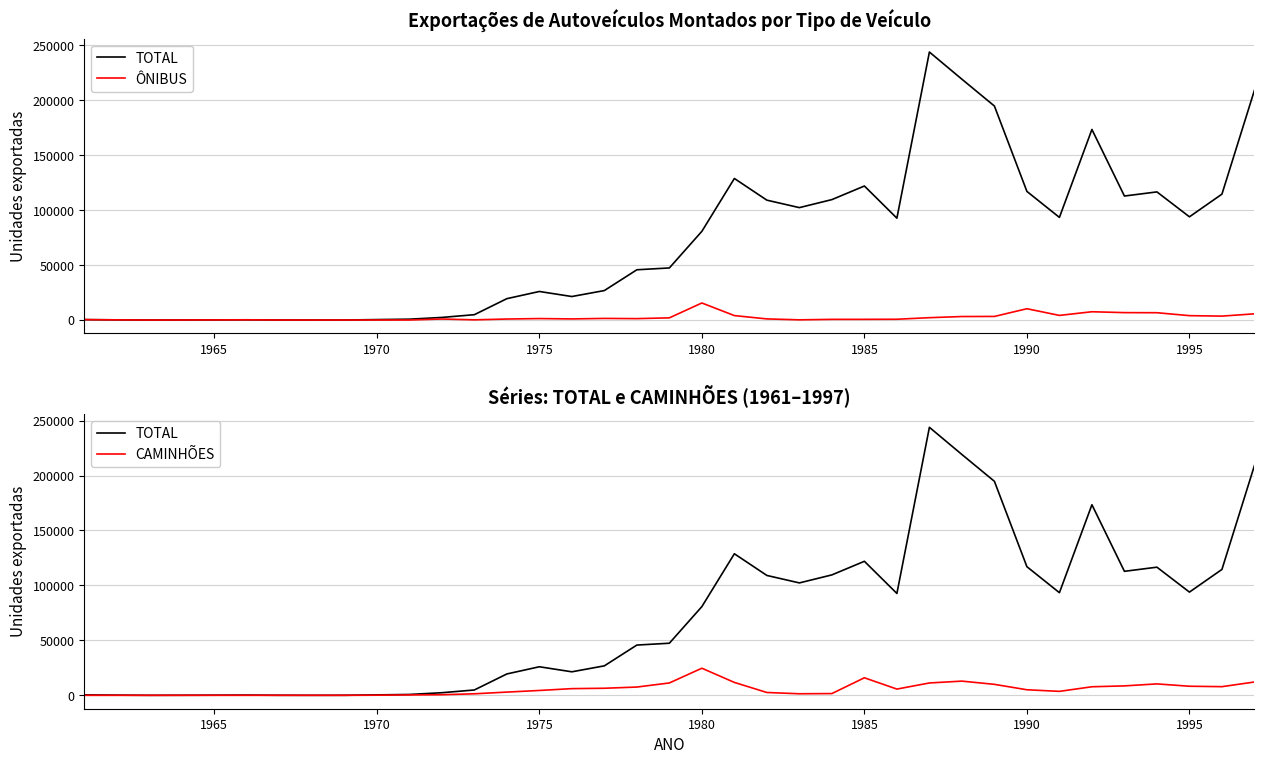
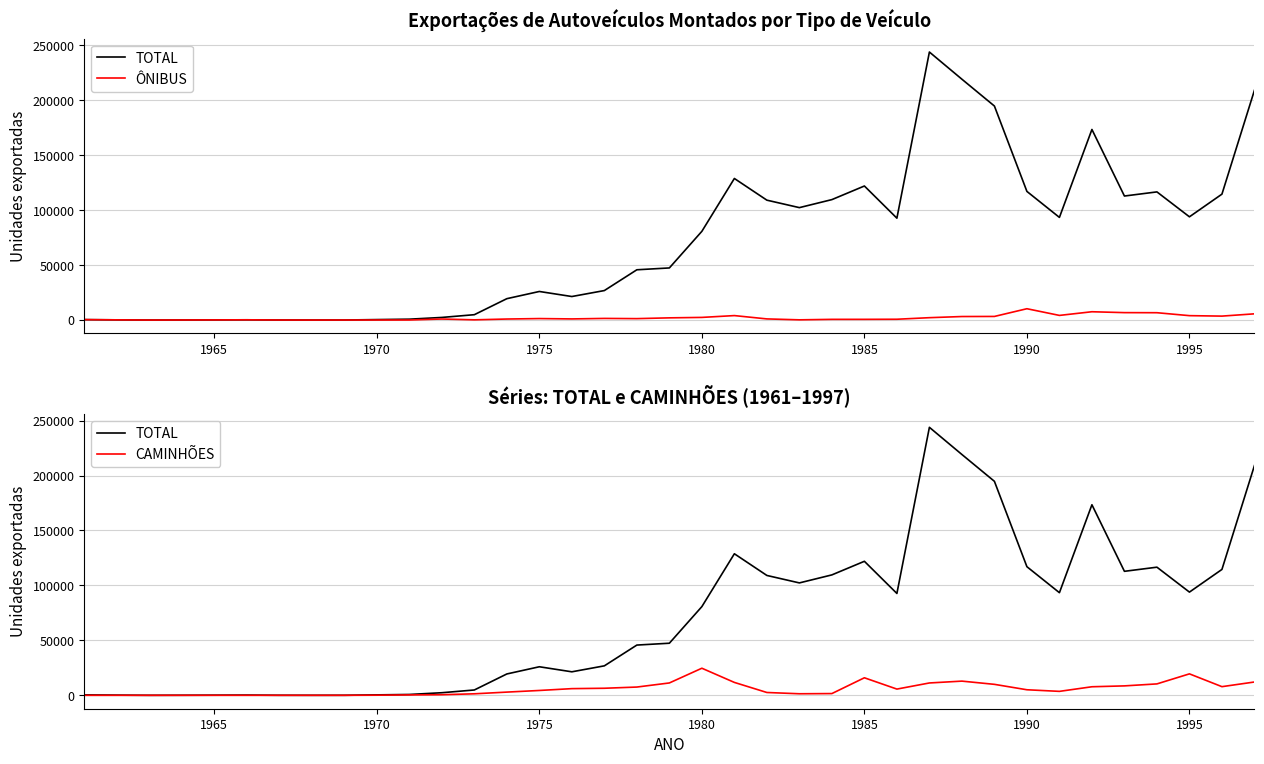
Exportações de Autoveículos Montados por Tipo de Veículo, ÔNIBUS, 1980: 16000 -> 2000
Séries: TOTAL e CAMINHÕES (1961–1997), CAMINHÕES, 1995: 8000 -> 20000
